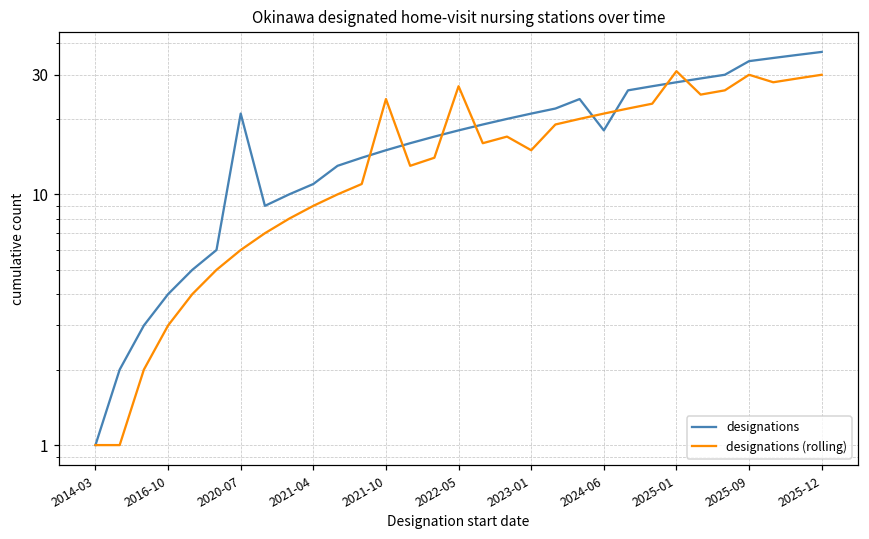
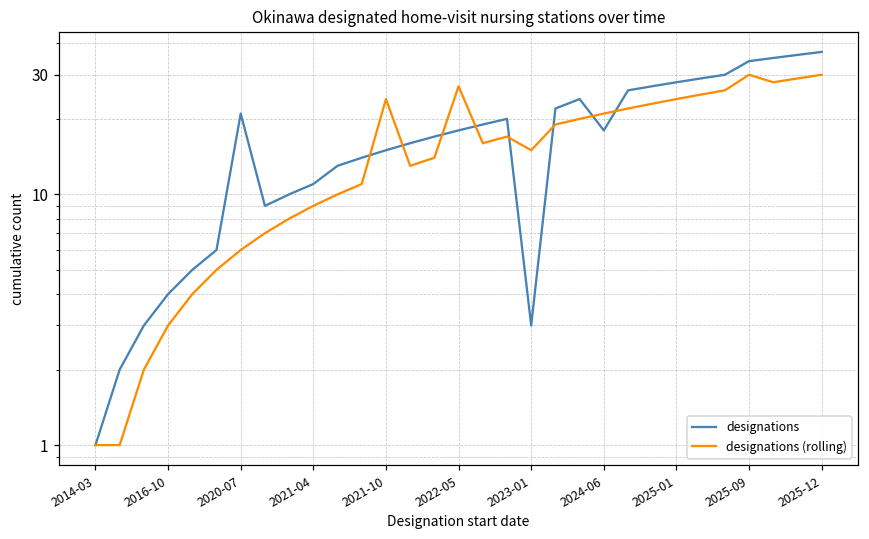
designations, 2023-01: 21 -> 3
designations (rolling), 2025-01: 31 -> 24
